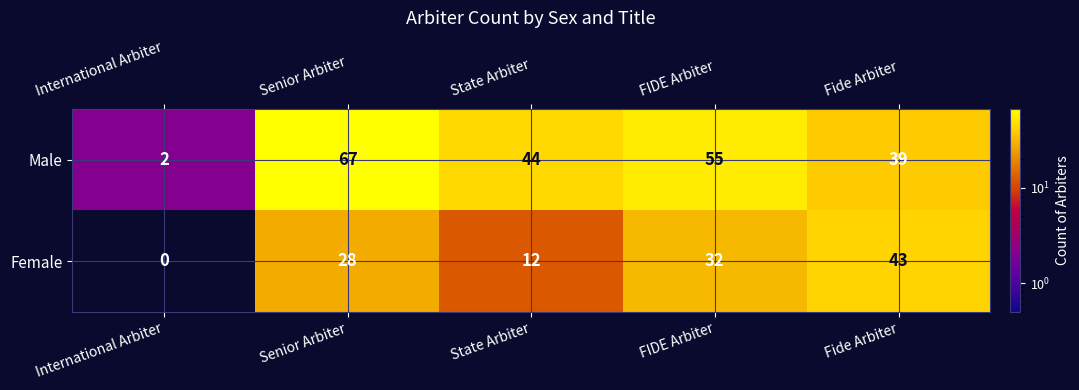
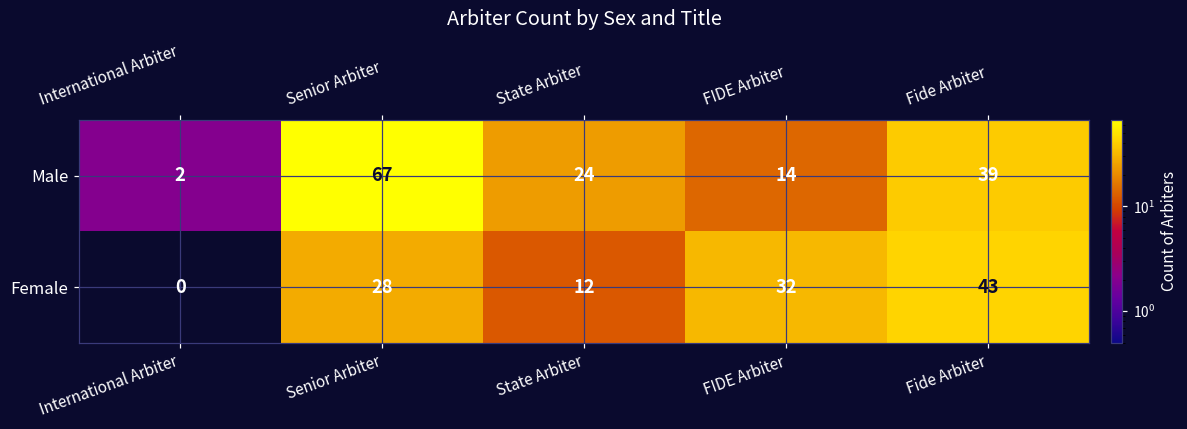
Male, State Arbiter: 44 -> 24
Male, FIDE Arbiter: 55 -> 14
